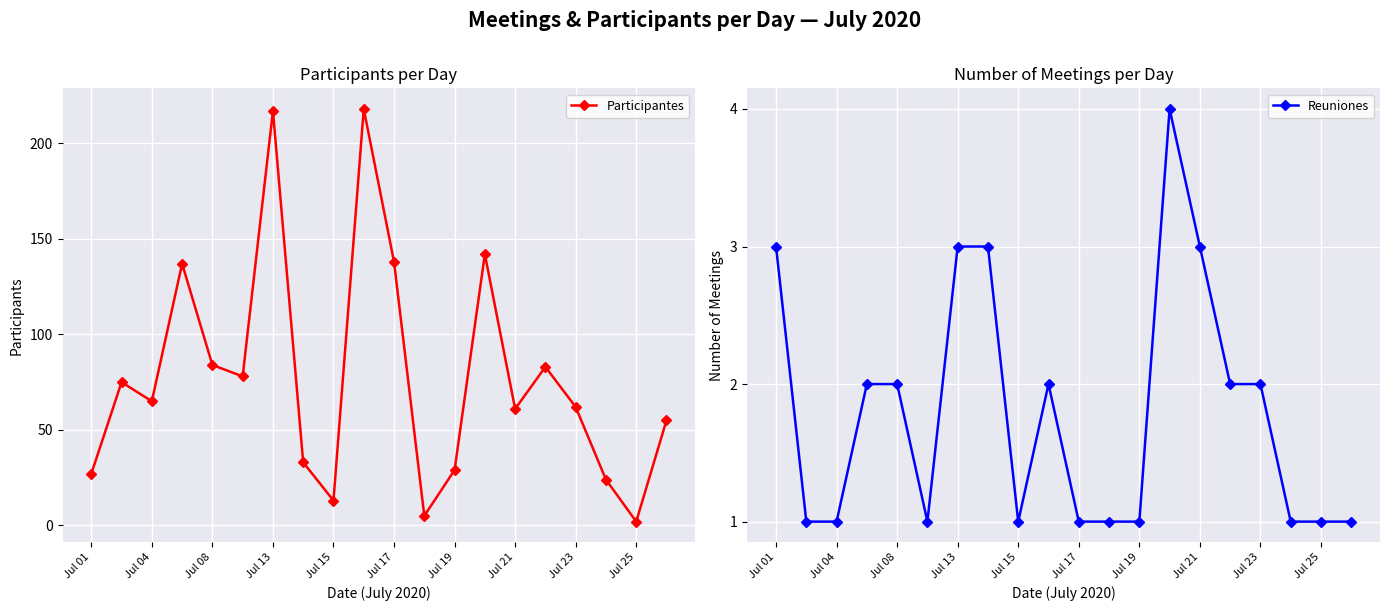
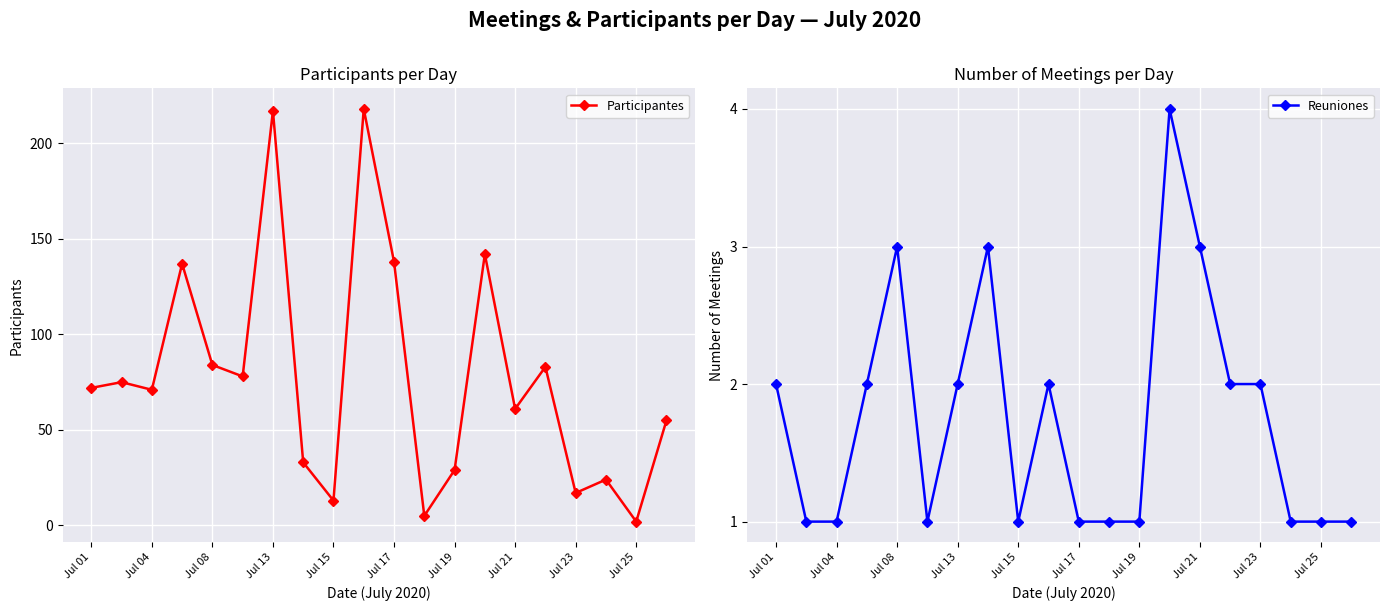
Participants per Day, Jul 01: 27 -> 72
Participants per Day, Jul 04: 65 -> 71
Participants per Day, Jul 23: 62 -> 17
Number of Meetings per Day, Jul 01: 3 -> 2
Number of Meetings per Day, Jul 08: 2 -> 3
Number of Meetings per Day, Jul 13: 3 -> 2
